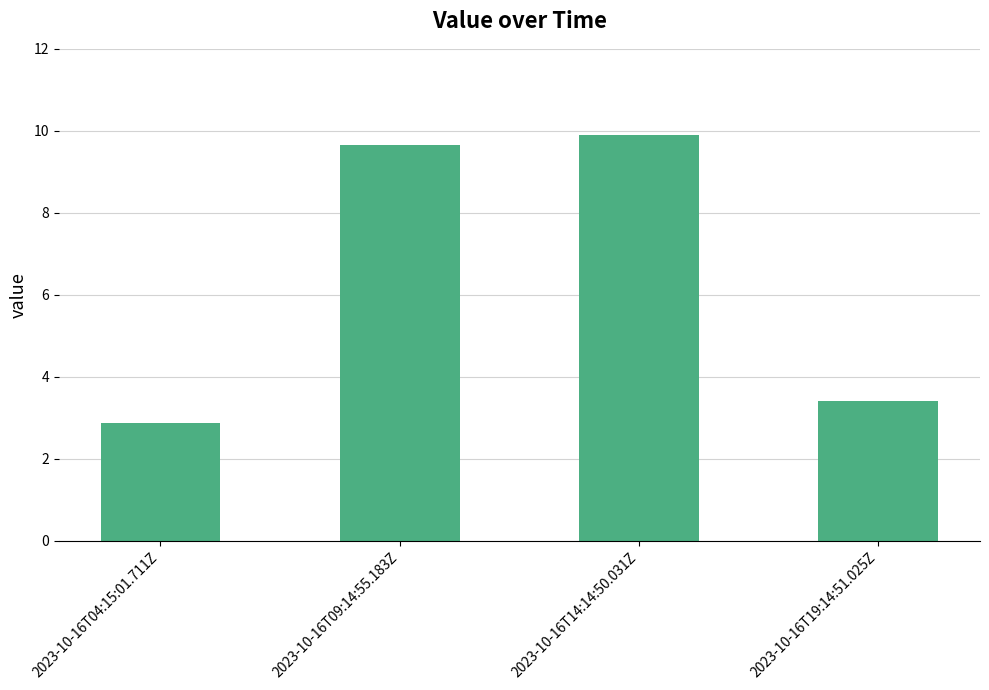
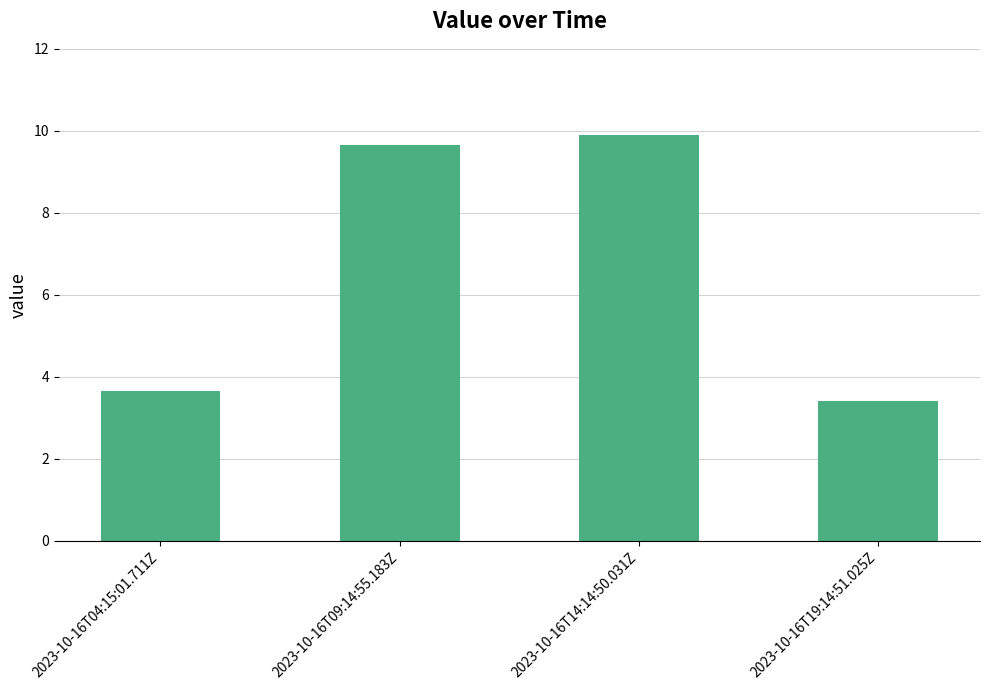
2023-10-16T04:15:01.711Z: 2.9 -> 3.7
